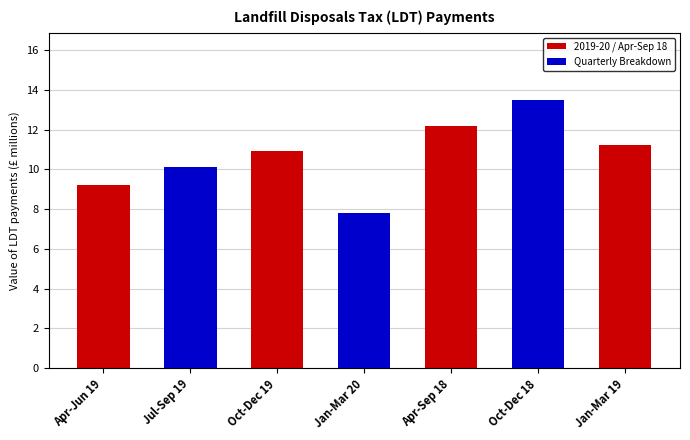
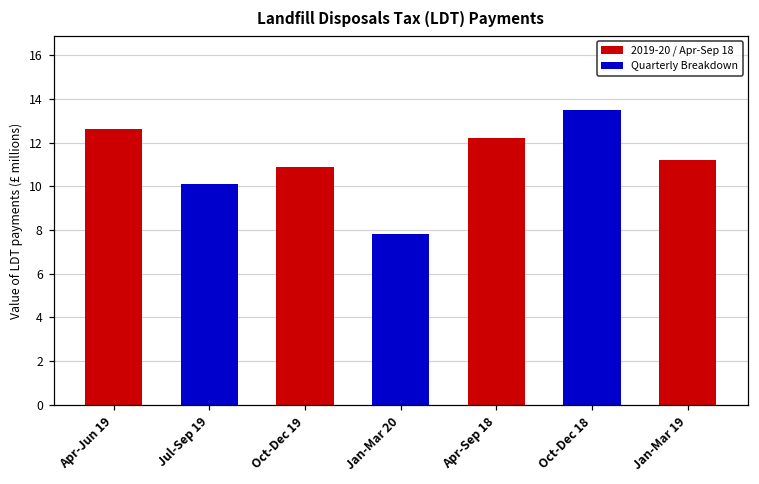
2019-20 / Apr-Sep 18, Apr-Jun 19: 9.2 -> 12.6
